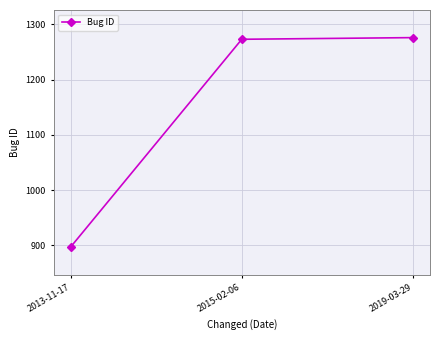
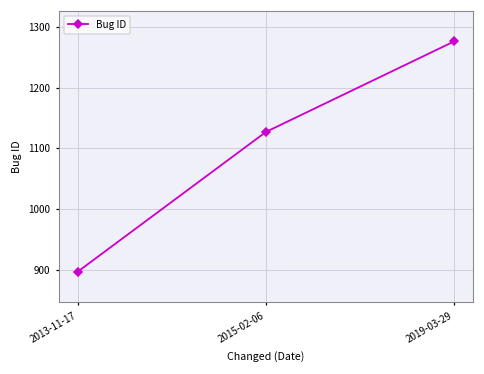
2015-02-06: 1270 -> 1130
